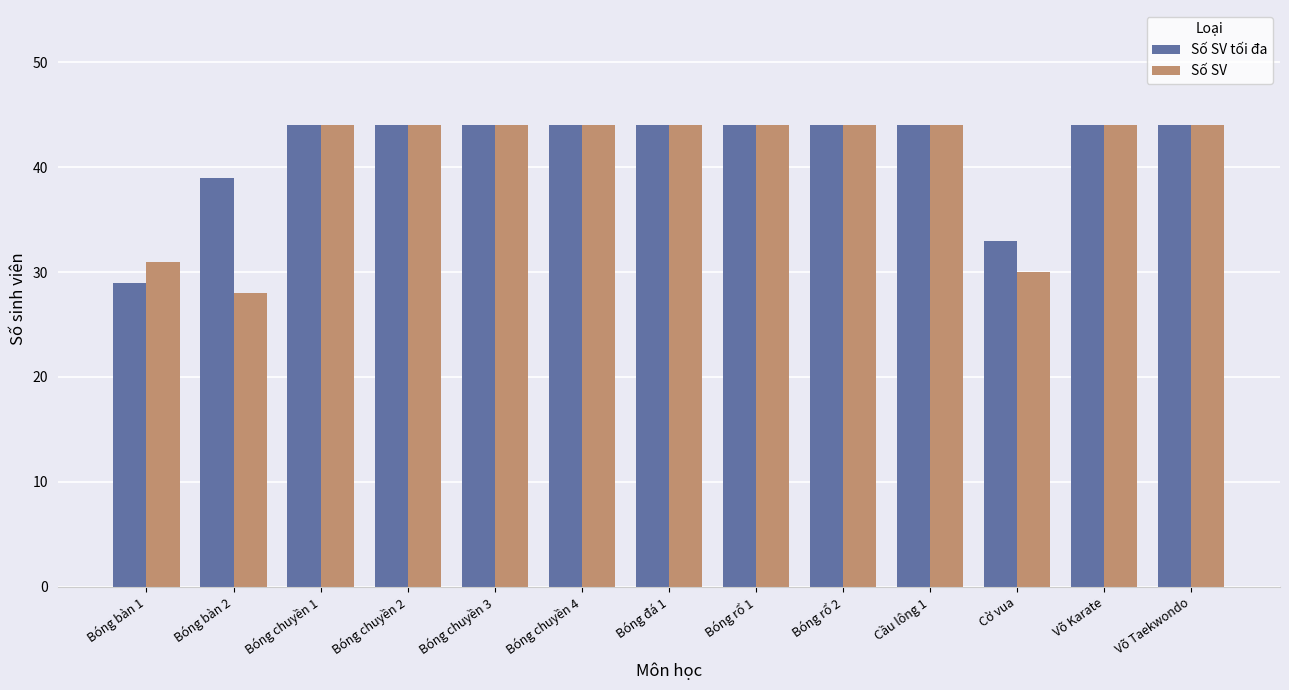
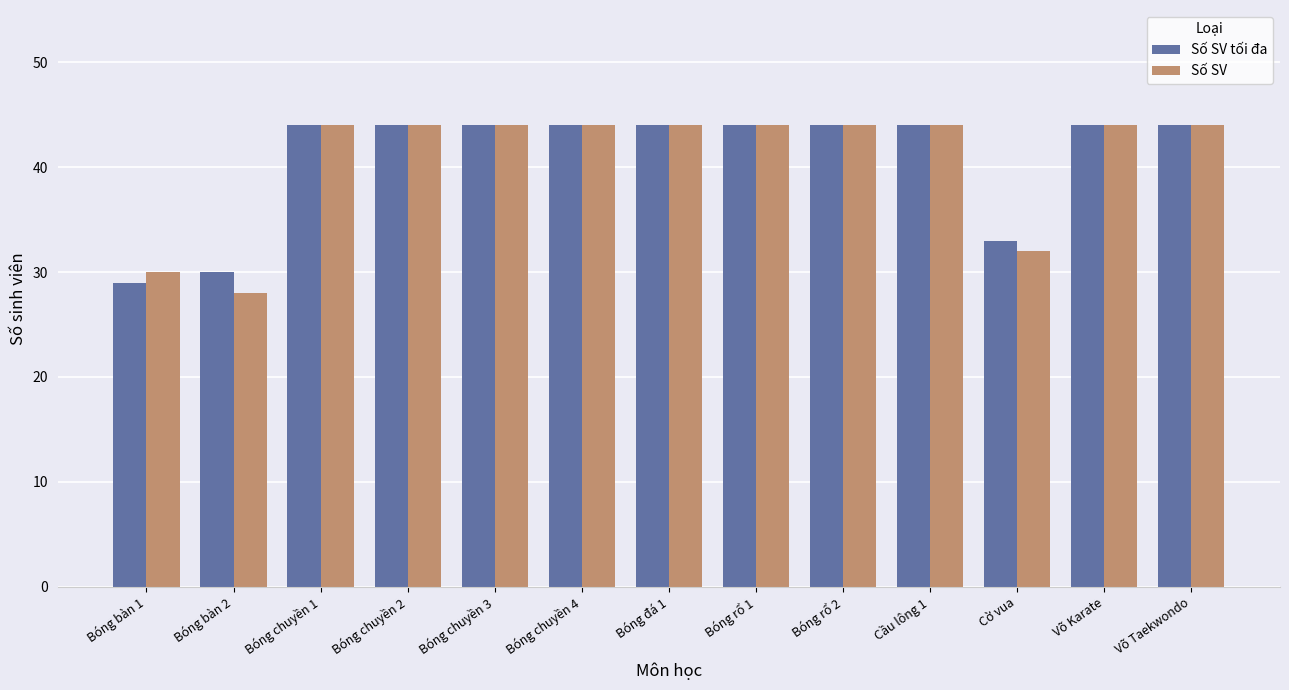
Số SV, Bóng bàn 1: 31 -> 30
Số SV tối đa, Bóng bàn 2: 39 -> 30
Số SV, Cờ vua: 30 -> 32
